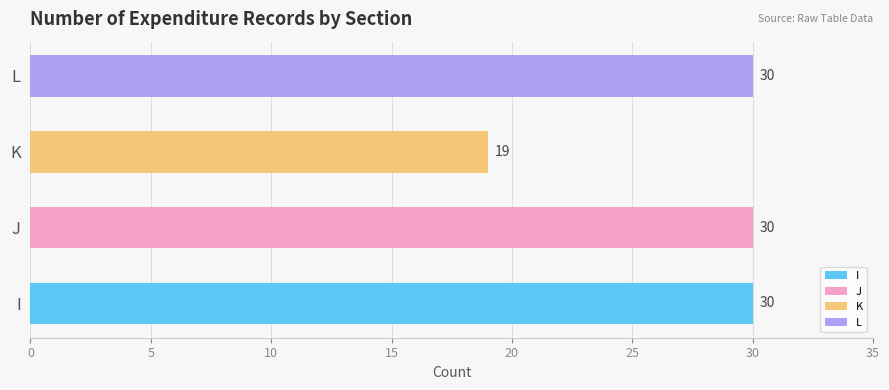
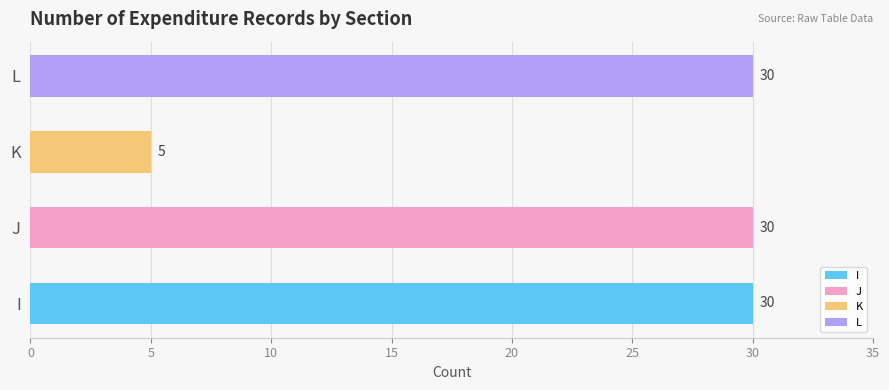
K, K: 19 -> 5
